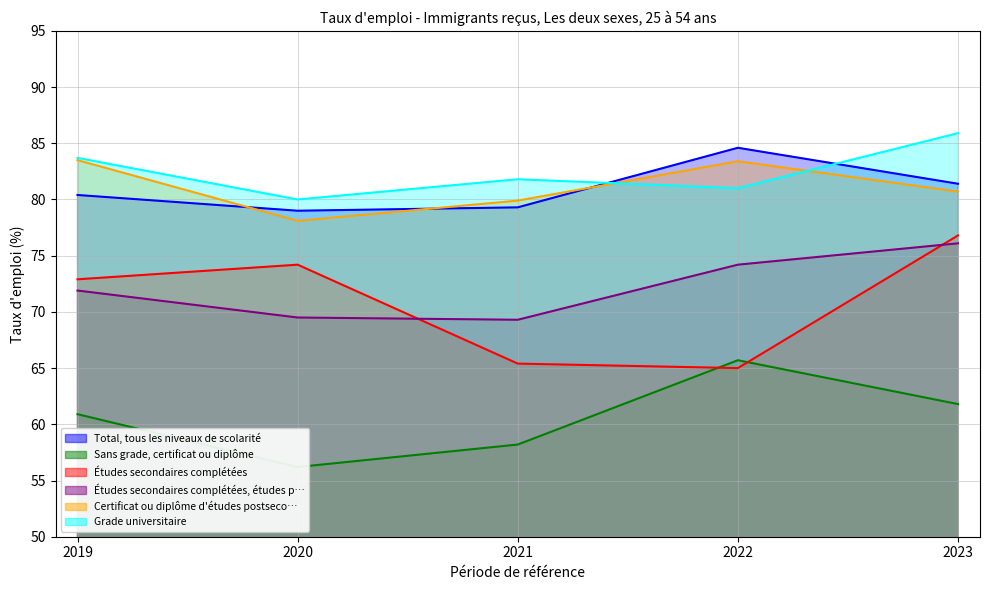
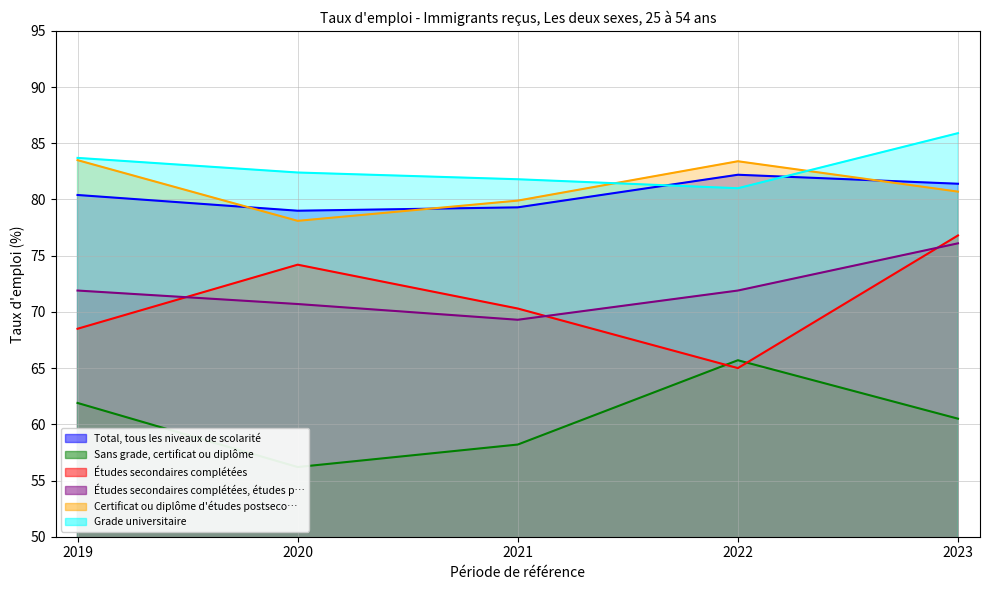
Sans grade, certificat ou diplôme, 2019: 60.9 -> 61.9
Études secondaires complétées, 2019: 72.9 -> 68.5
Études secondaires complétées, études p…, 2020: 69.5 -> 70.7
Grade universitaire, 2020: 80.0 -> 82.4
Études secondaires complétées, 2021: 65.4 -> 70.3
Total, tous les niveaux de scolarité, 2022: 84.6 -> 82.2
Études secondaires complétées, études p…, 2022: 74.2 -> 71.9
Sans grade, certificat ou diplôme, 2023: 61.8 -> 60.5
